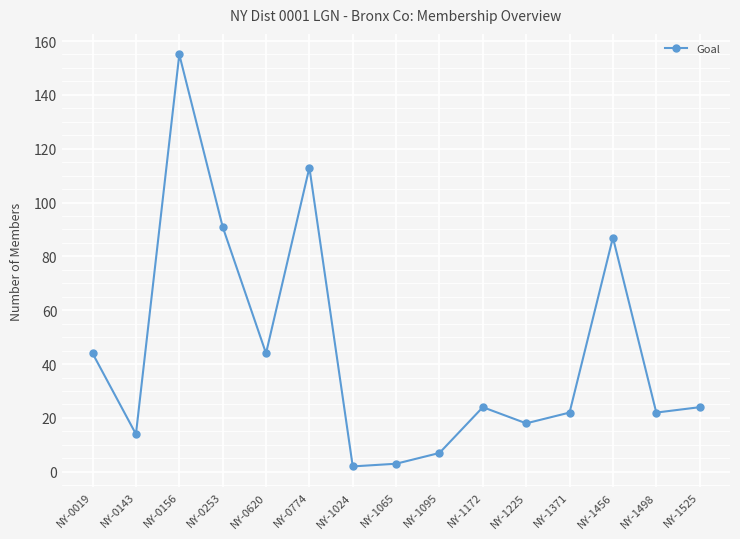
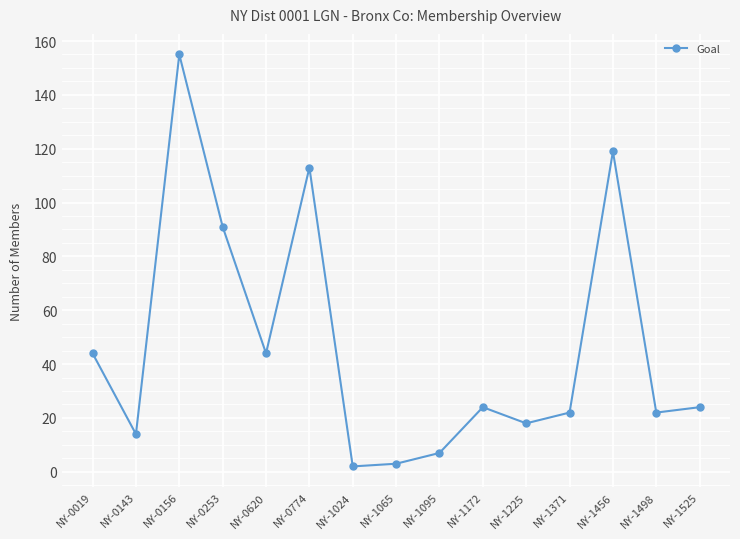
NY-1456: 87 -> 119
